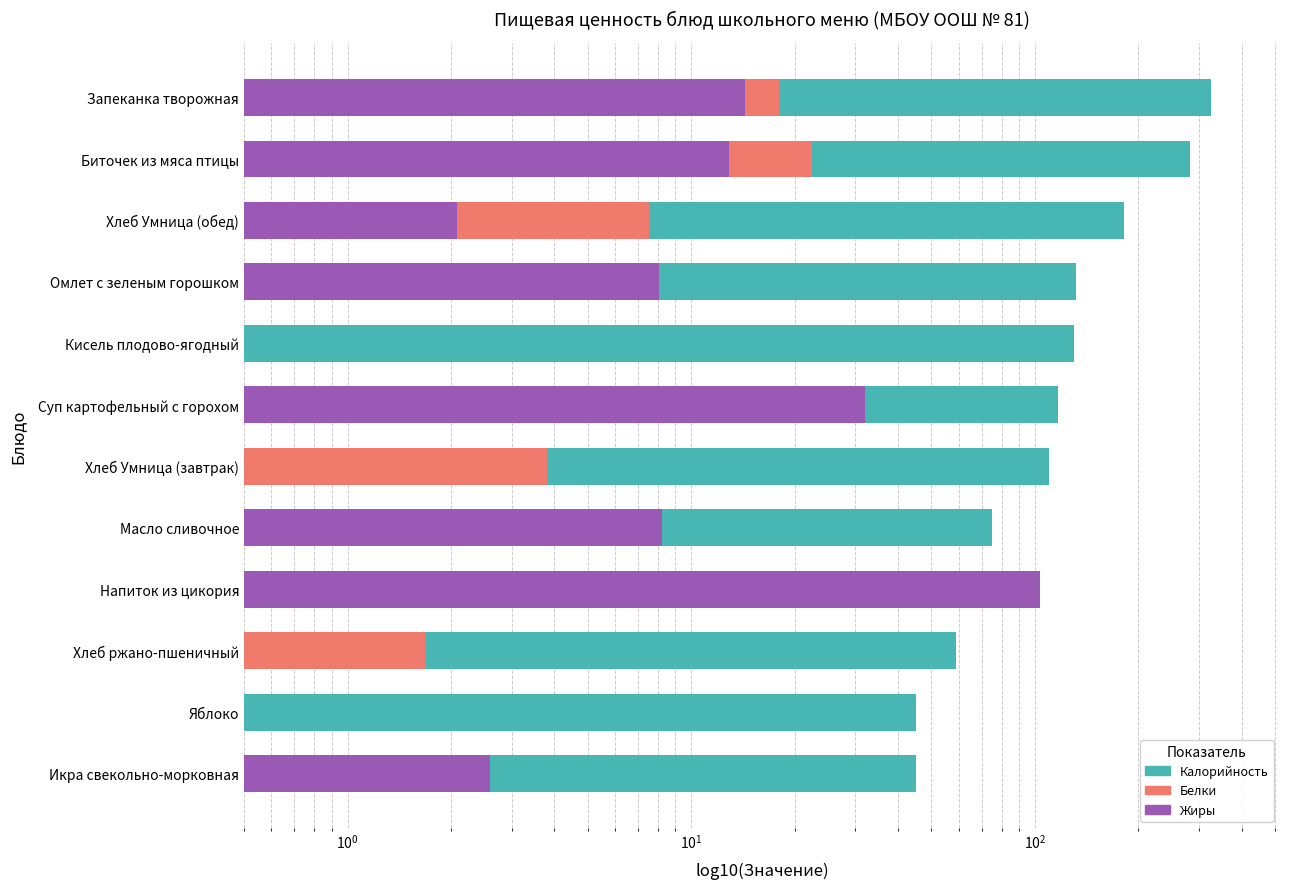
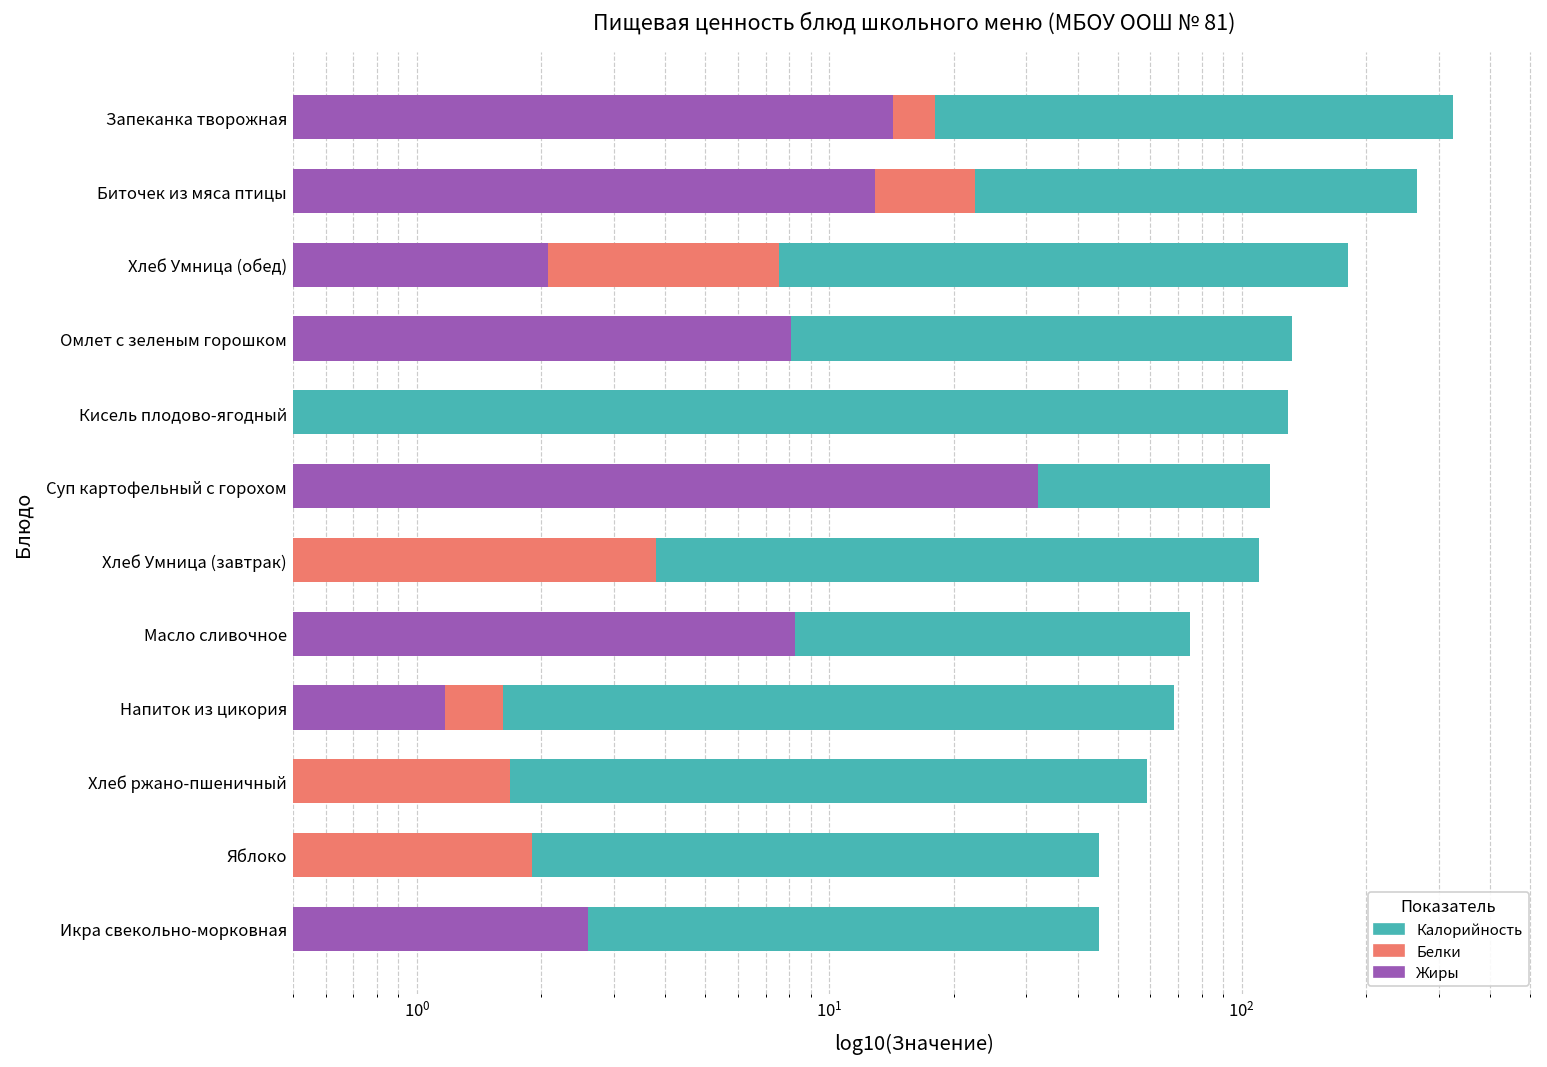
Калорийность, Биточек из мяса птицы: 280 -> 270
Жиры, Напиток из цикория: 104 -> 1.17
Белки, Яблоко: 0.5 -> 1.9
